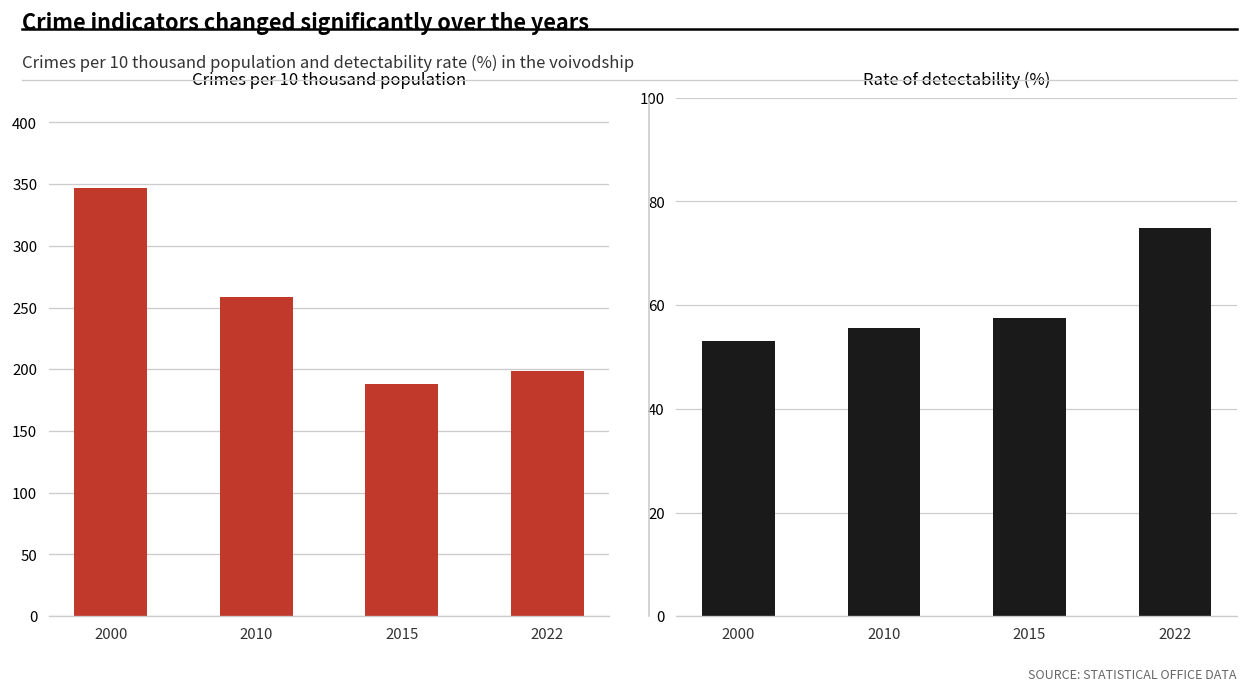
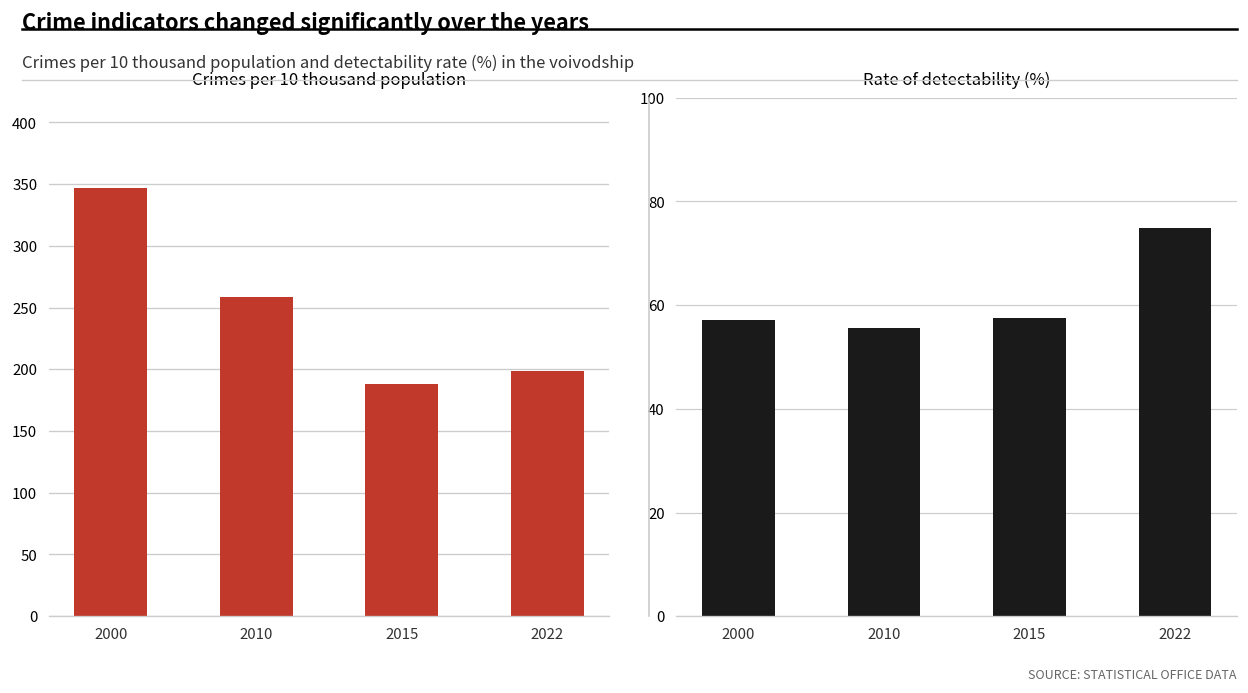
Rate of detectability (%), 2000: 53 -> 57
